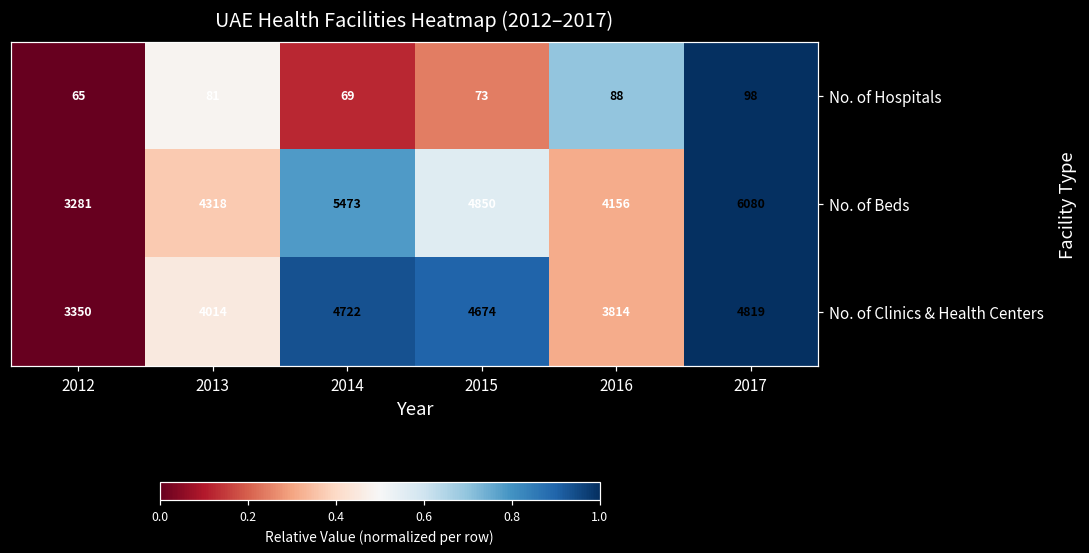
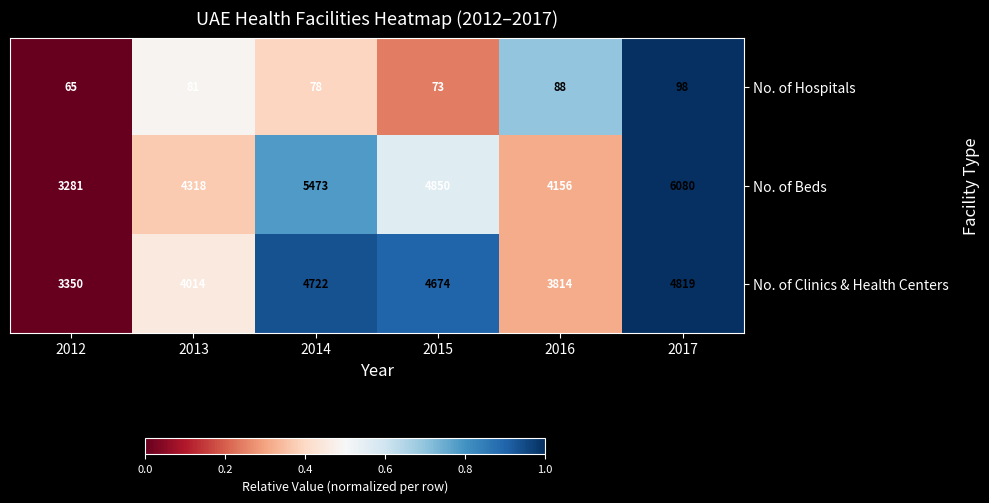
No. of Hospitals, 2014: 69 -> 78
